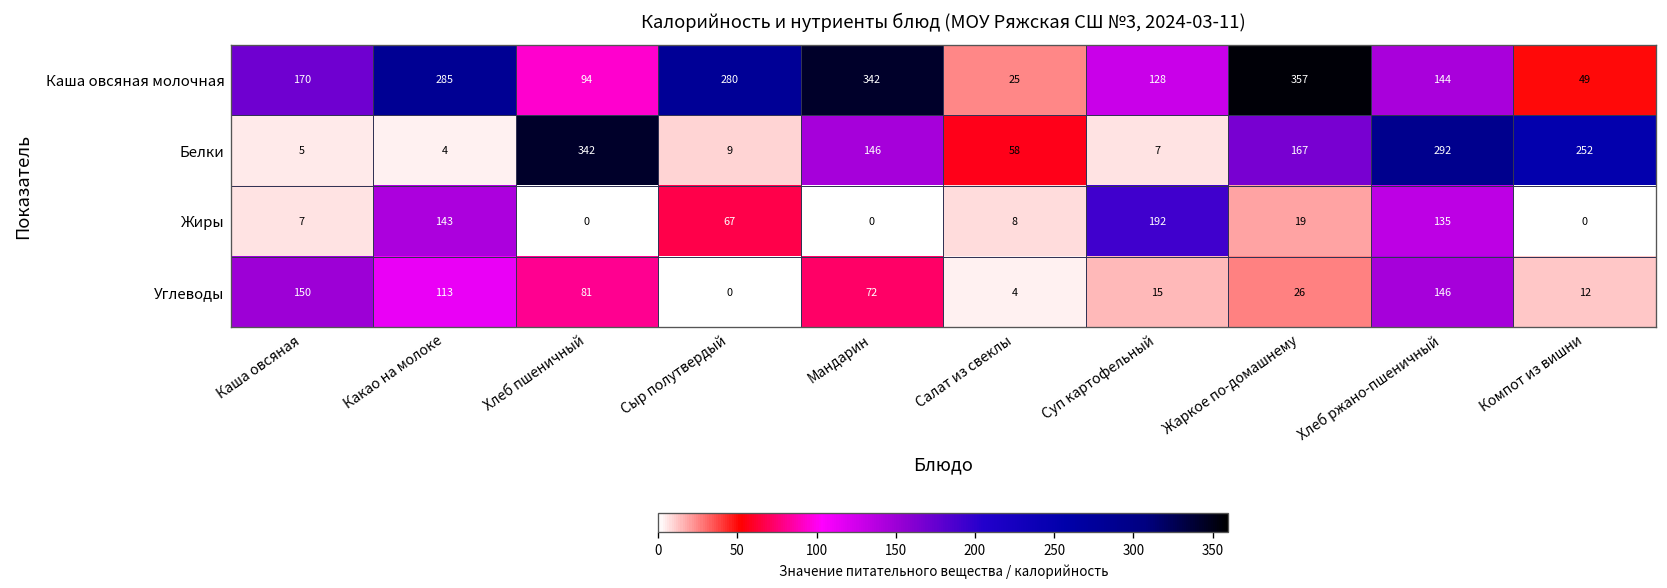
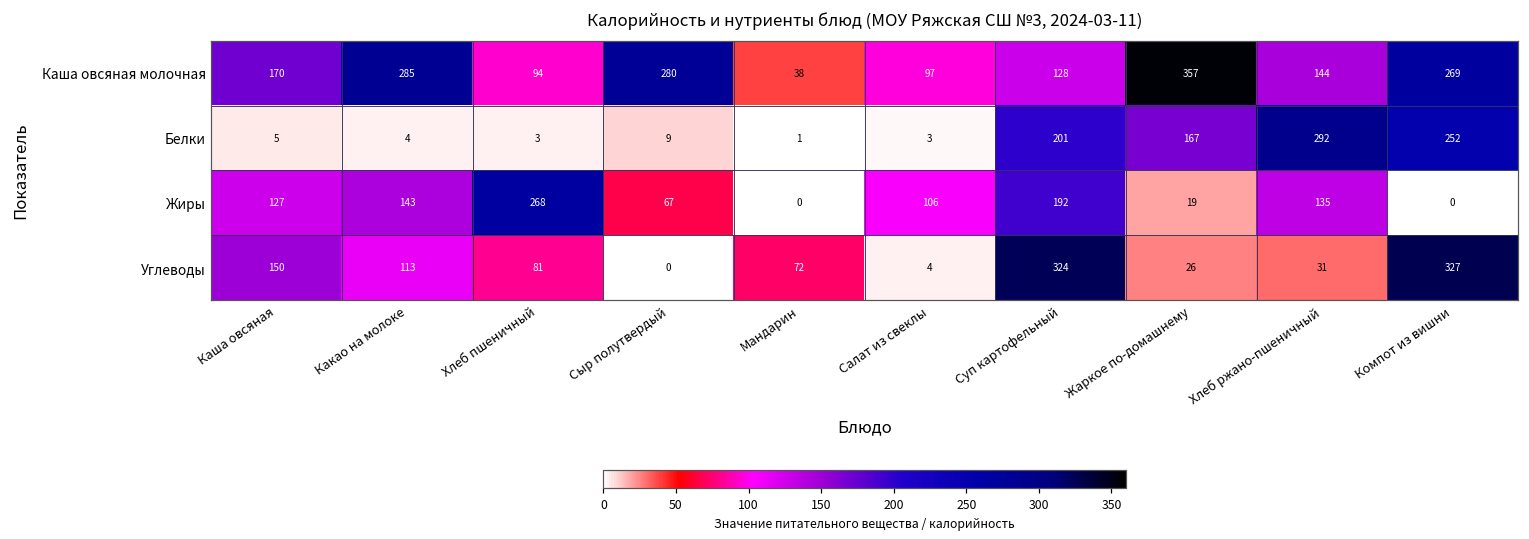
Каша овсяная молочная, Мандарин: 342 -> 38
Каша овсяная молочная, Салат из свеклы: 25 -> 97
Каша овсяная молочная, Компот из вишни: 49 -> 269
Белки, Хлеб пшеничный: 342 -> 3
Белки, Мандарин: 146 -> 1
Белки, Салат из свеклы: 58 -> 3
Белки, Суп картофельный: 7 -> 201
Жиры, Каша овсяная: 7 -> 127
Жиры, Хлеб пшеничный: 0 -> 268
Жиры, Салат из свеклы: 8 -> 106
Углеводы, Суп картофельный: 15 -> 324
Углеводы, Хлеб ржано-пшеничный: 146 -> 31
Углеводы, Компот из вишни: 12 -> 327
